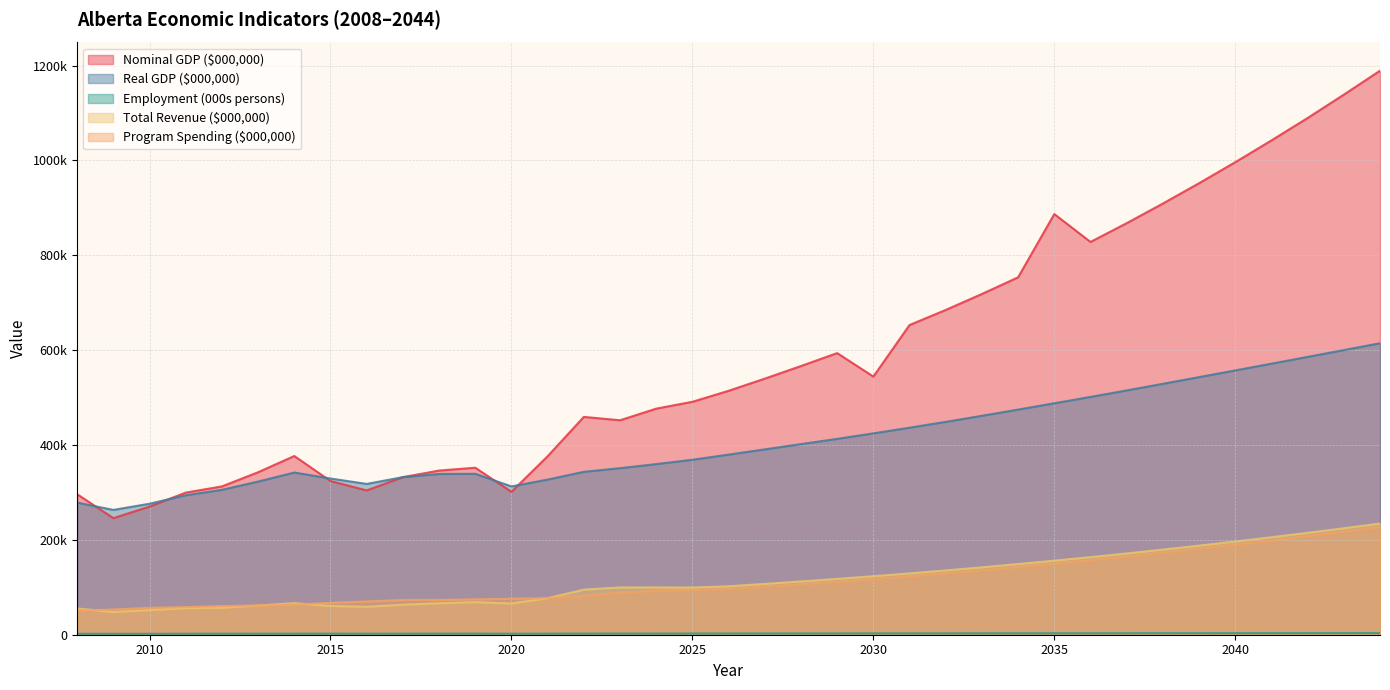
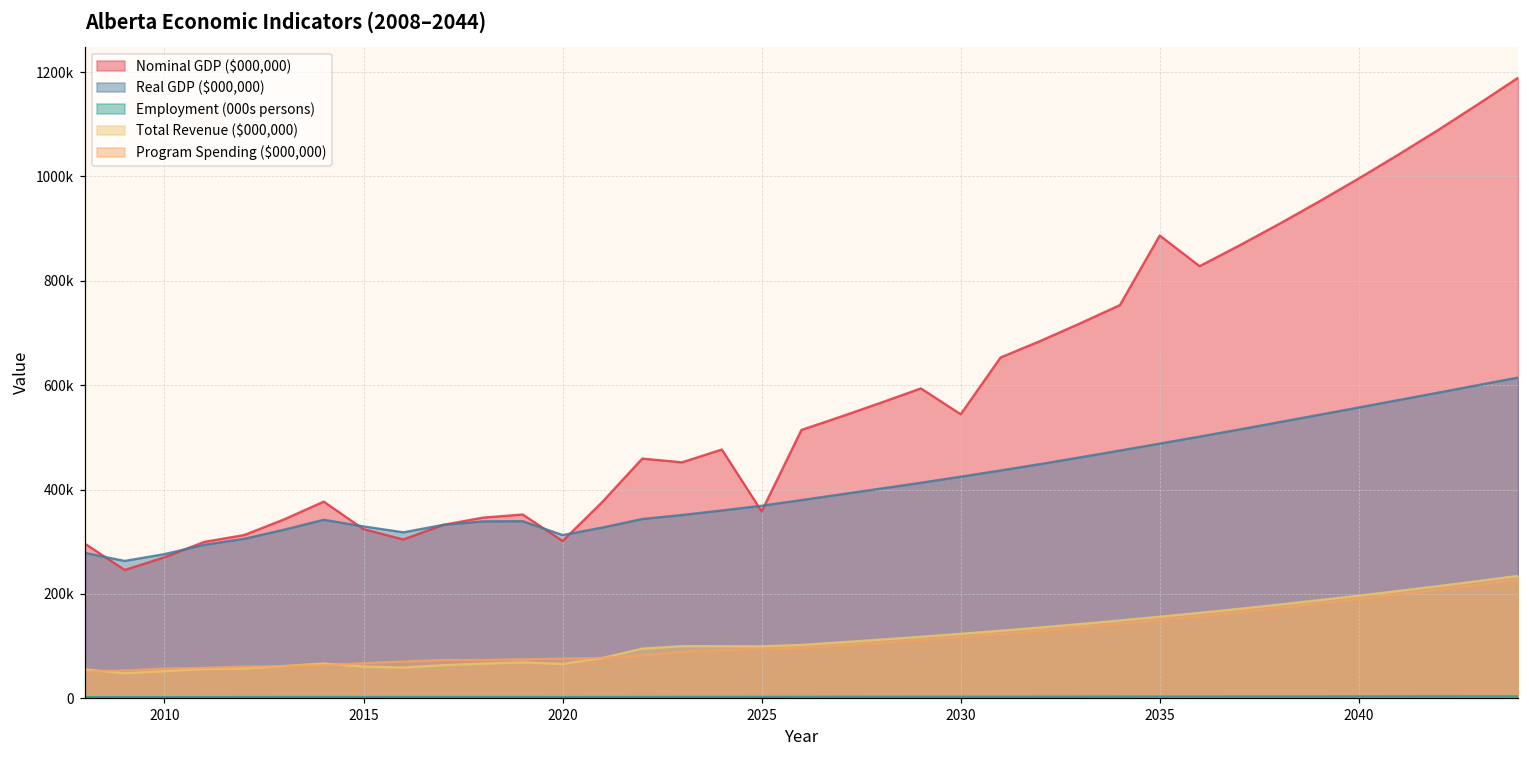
Nominal GDP ($000,000), 2025: 490000 -> 360000
